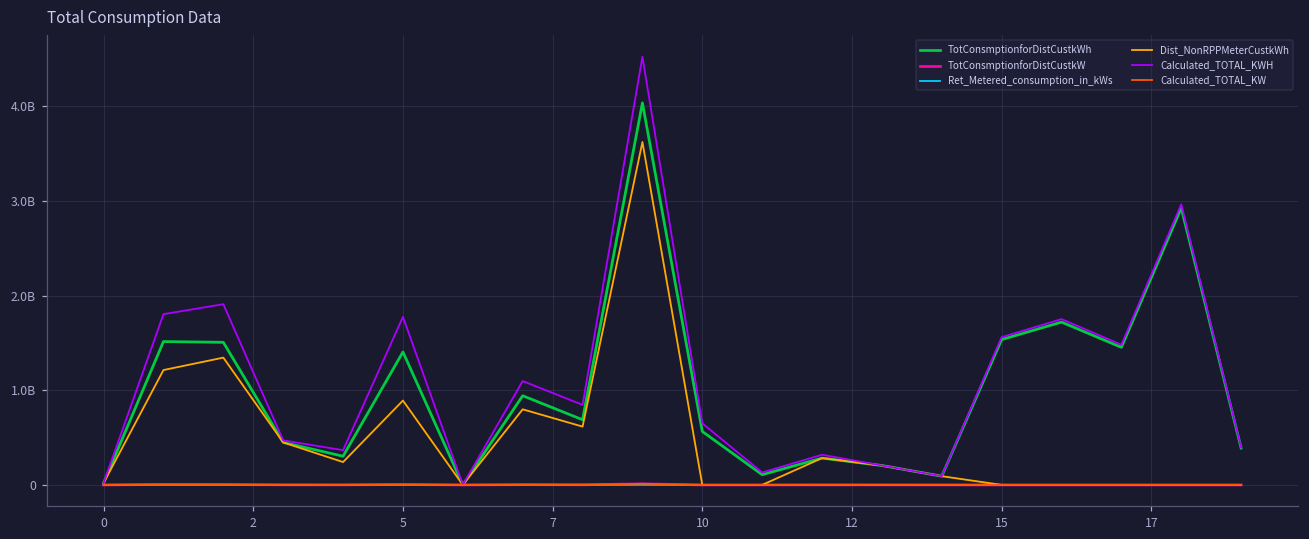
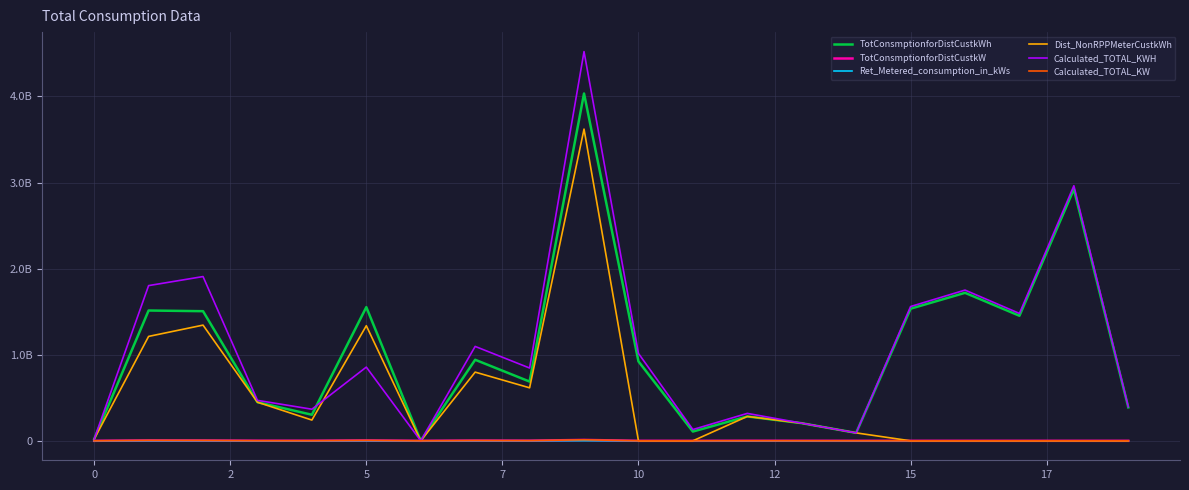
TotConsmptionforDistCustkWh, 5: 1400000000 -> 1600000000
Dist_NonRPPMeterCustkWh, 5: 900000000 -> 1300000000
Calculated_TOTAL_KWH, 5: 1800000000 -> 900000000
TotConsmptionforDistCustkWh, 10: 600000000 -> 900000000
Calculated_TOTAL_KWH, 10: 700000000 -> 1000000000
